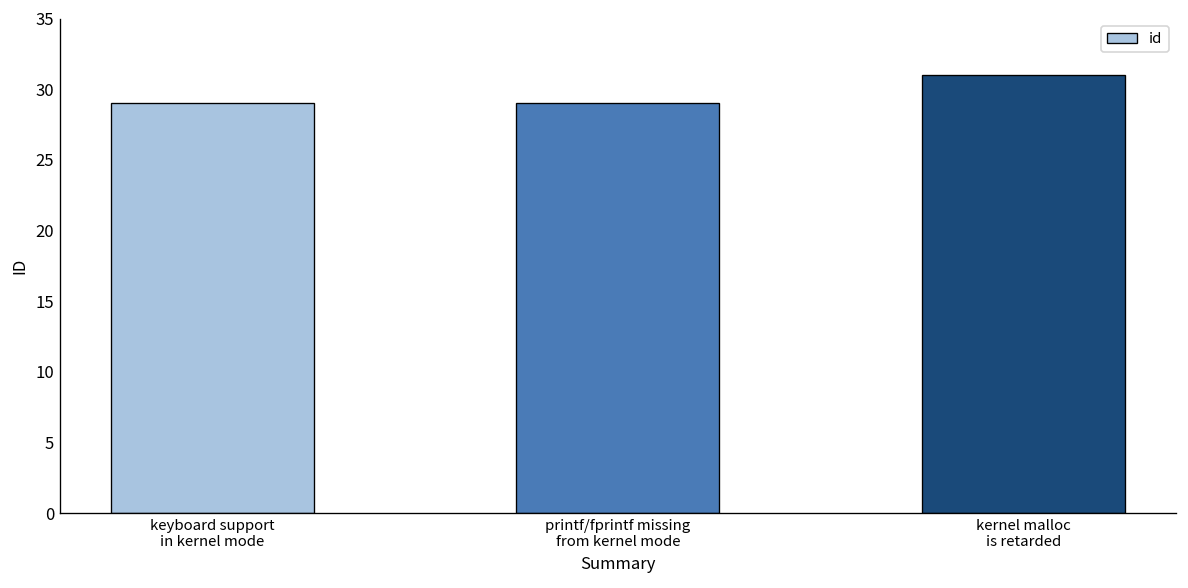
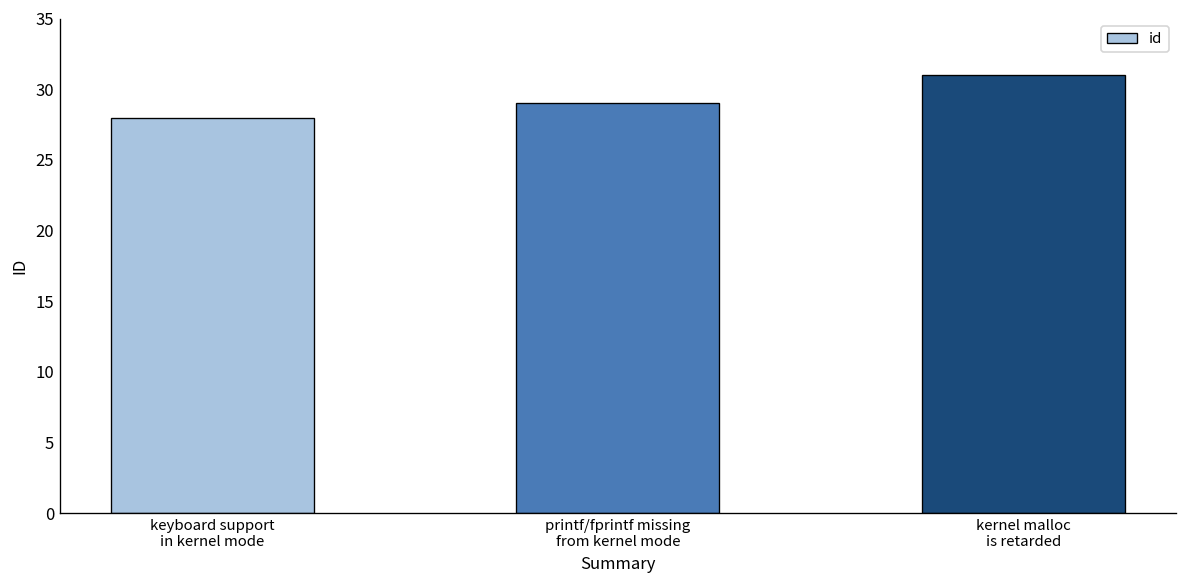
keyboard support in kernel mode: 29 -> 28
